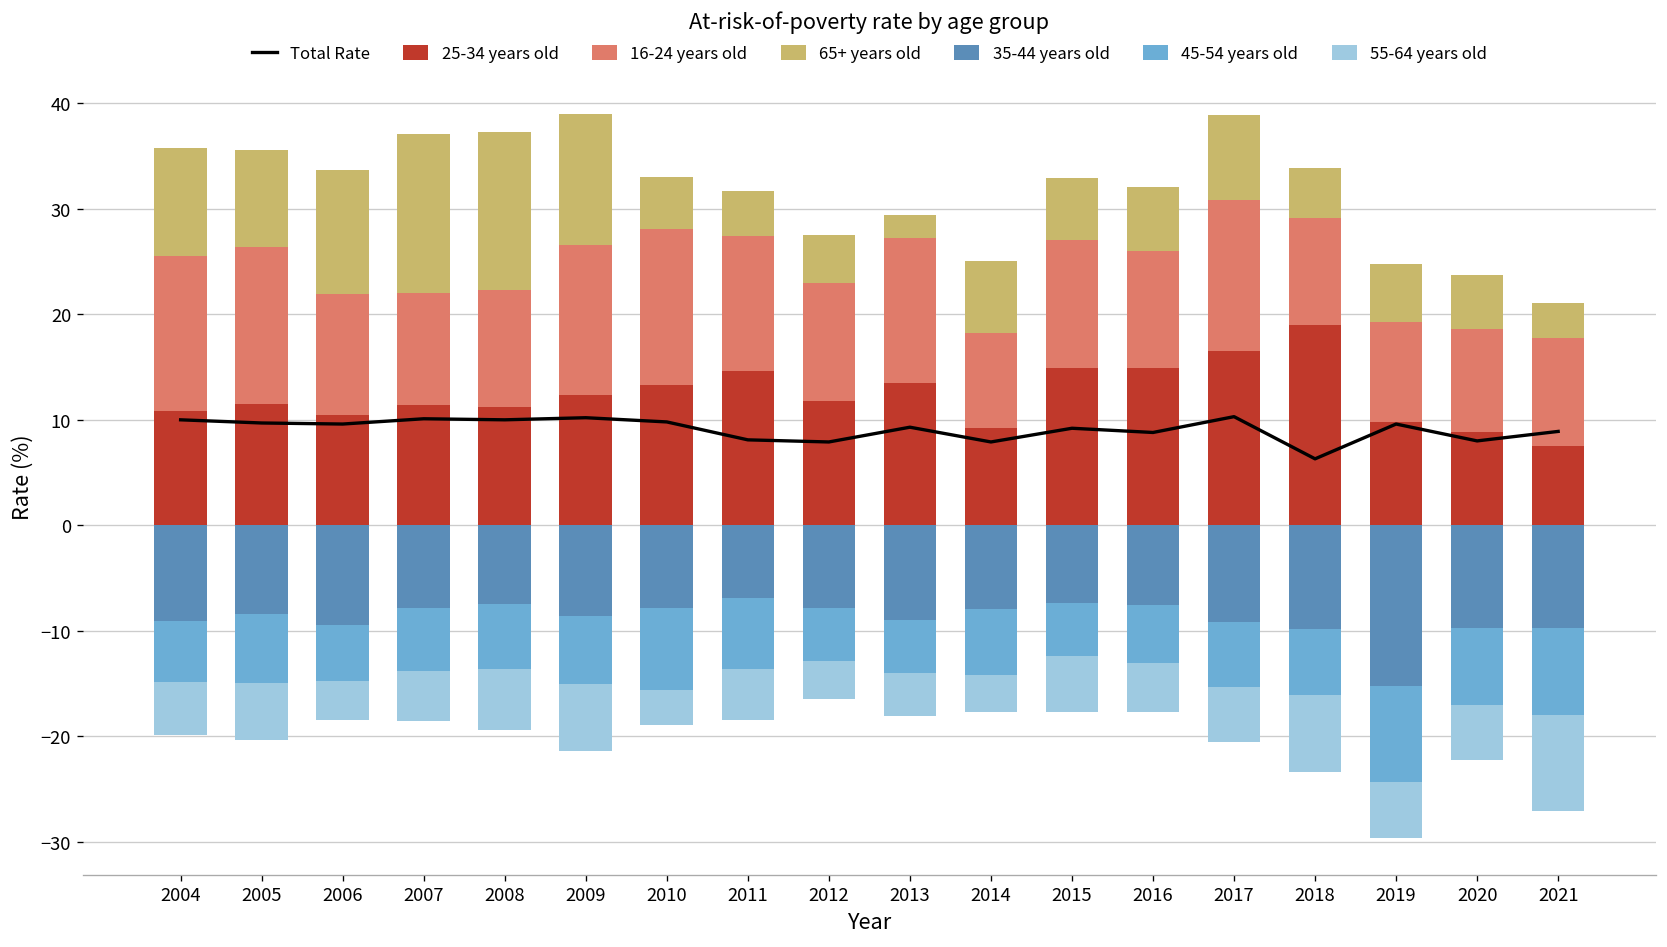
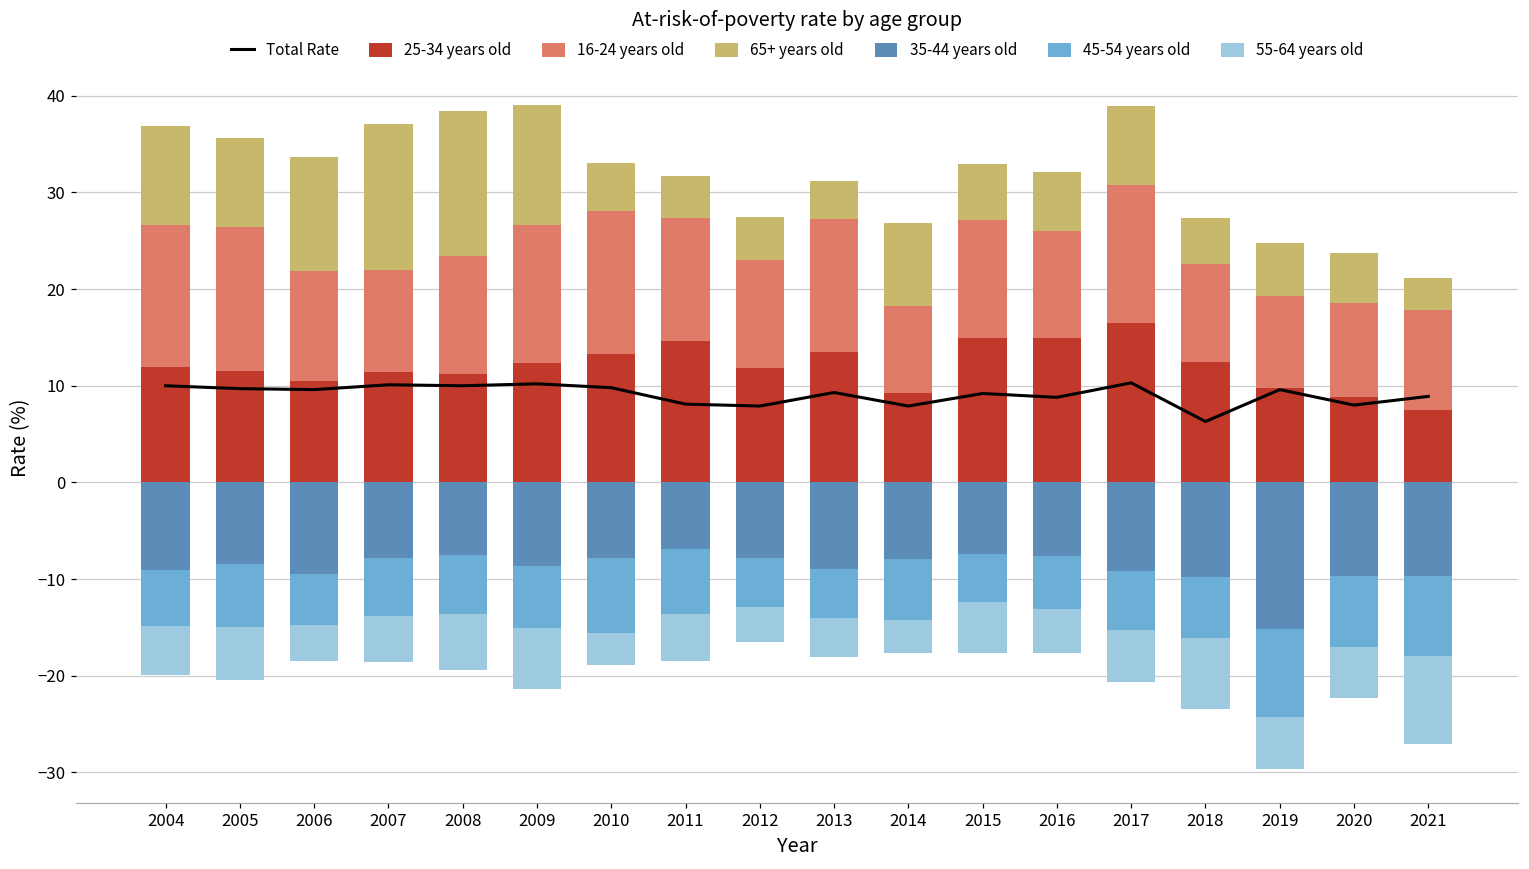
25-34 years old, 2004: 11 -> 12
16-24 years old, 2008: 11 -> 12
65+ years old, 2013: 2 -> 4
65+ years old, 2014: 7 -> 9
25-34 years old, 2018: 19 -> 13
